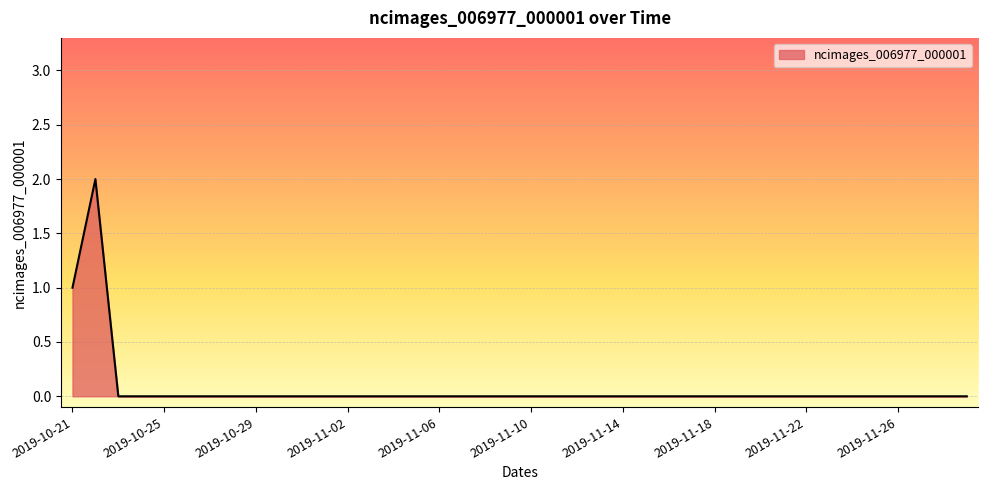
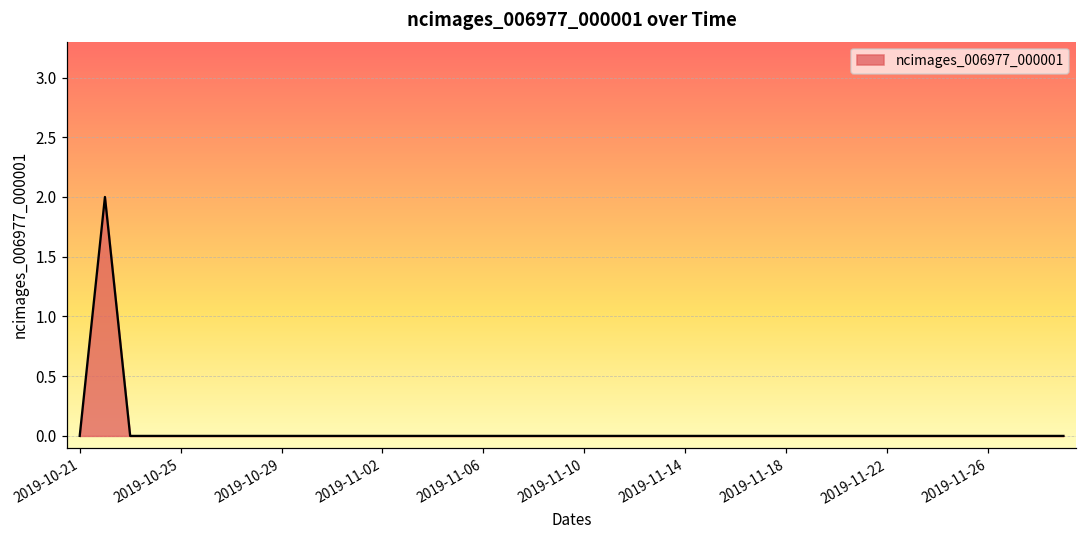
2019-10-21: 1 -> 0
